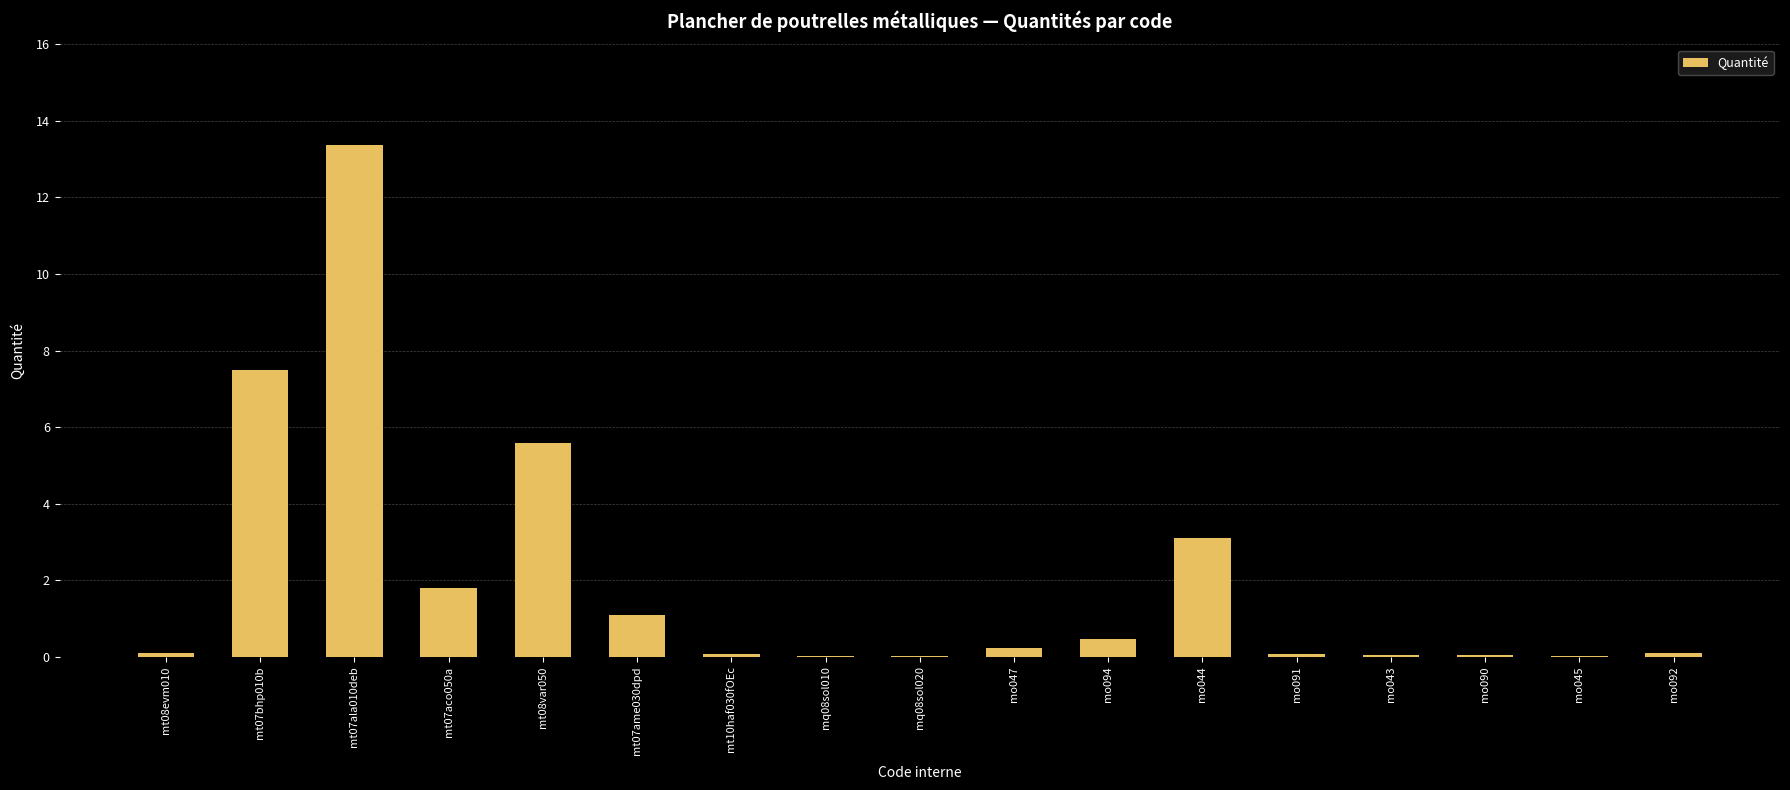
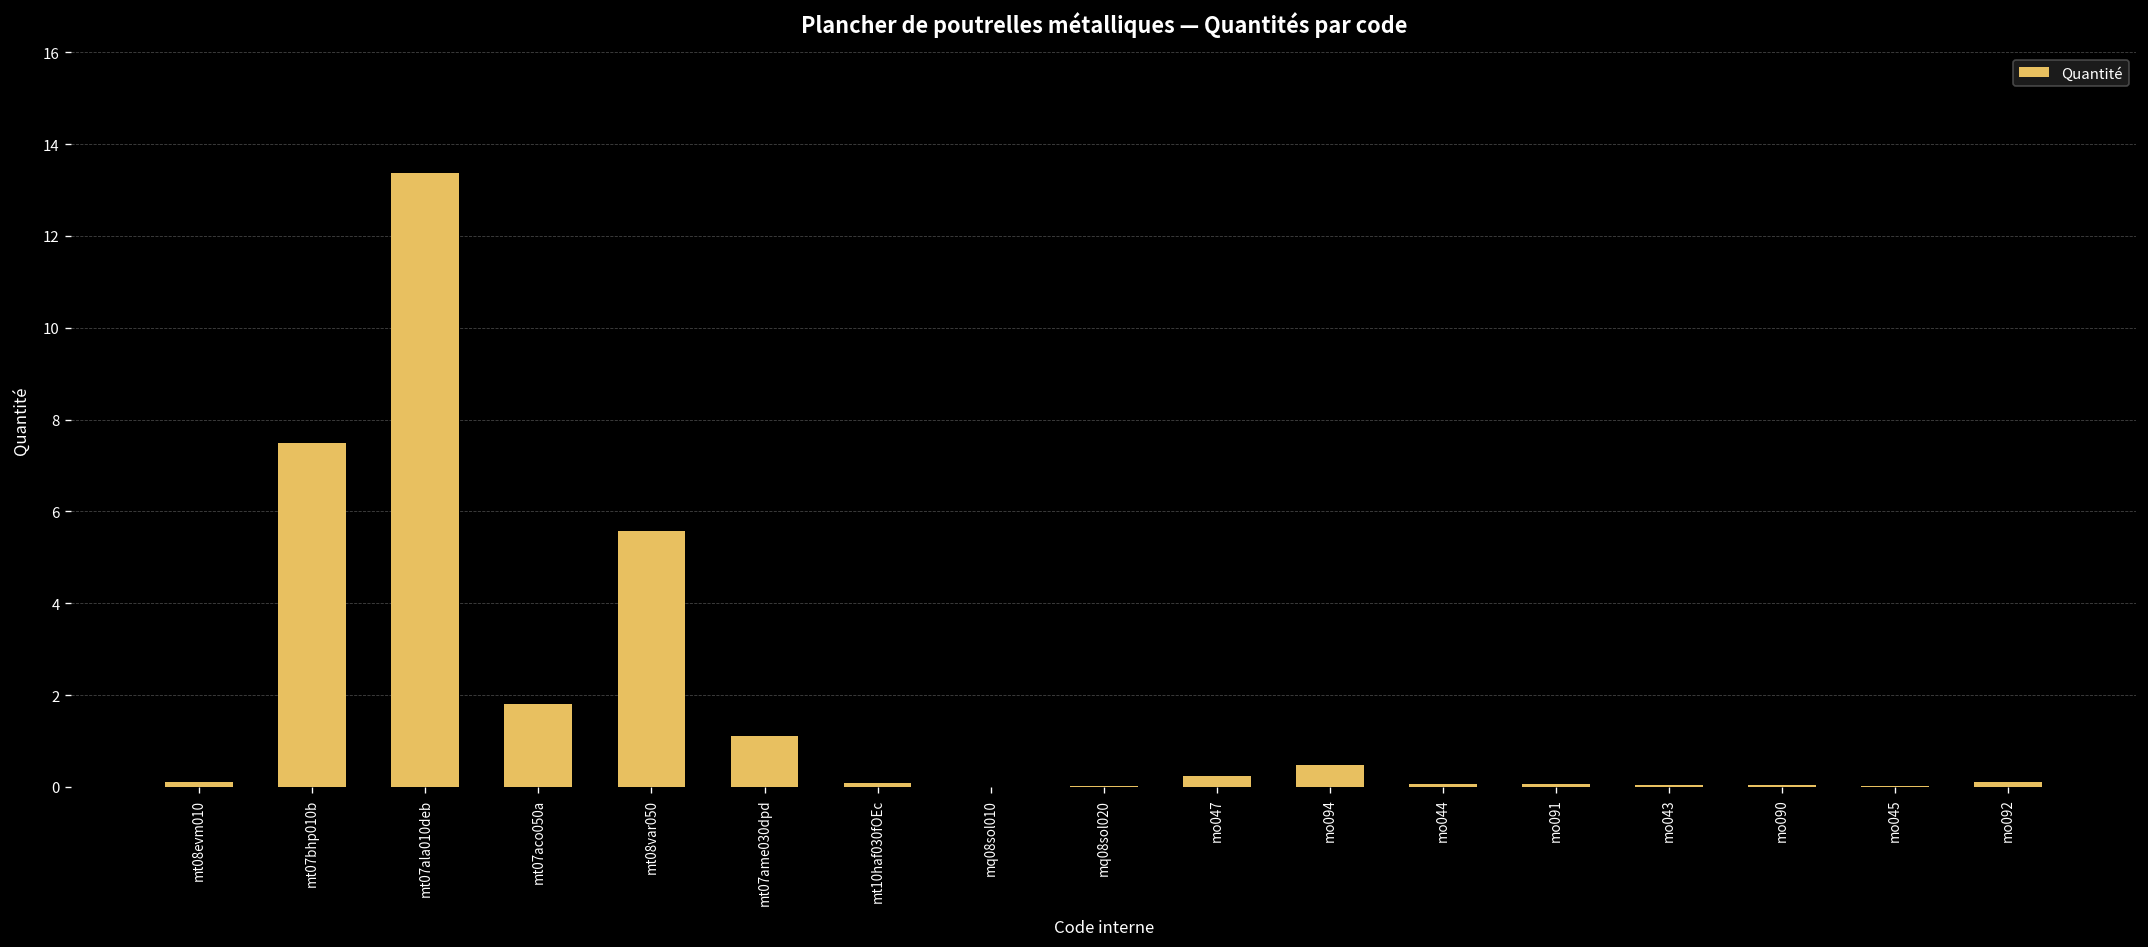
mo044: 3.1 -> 0.1
